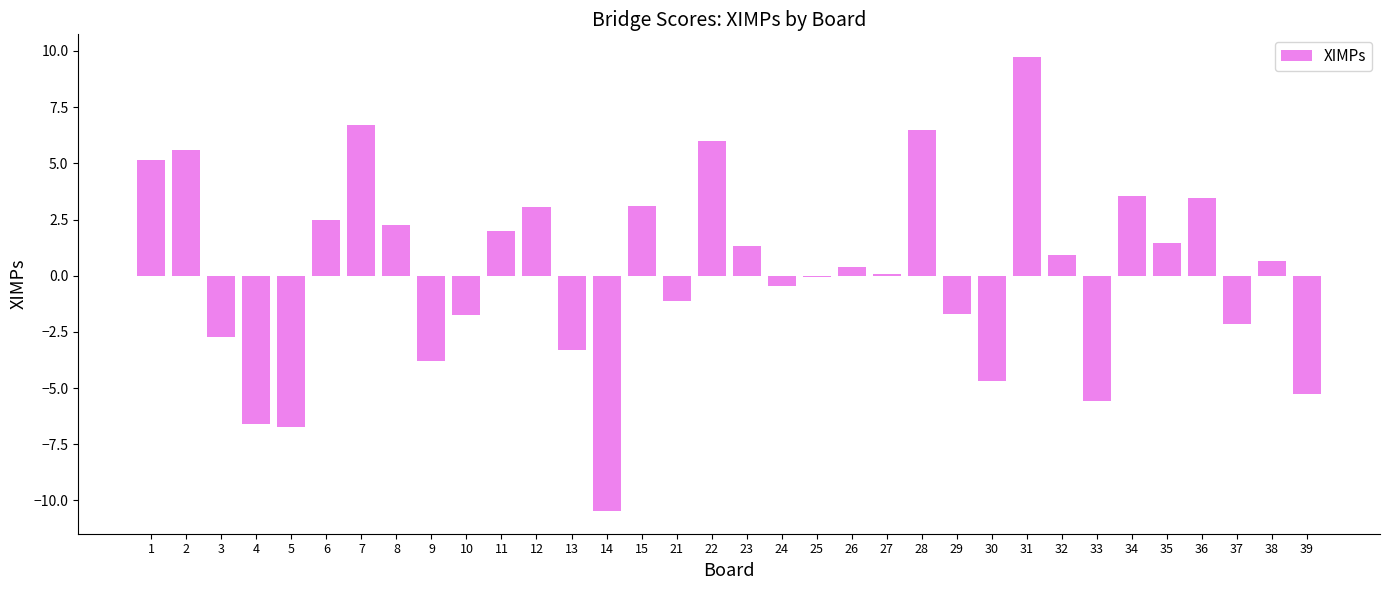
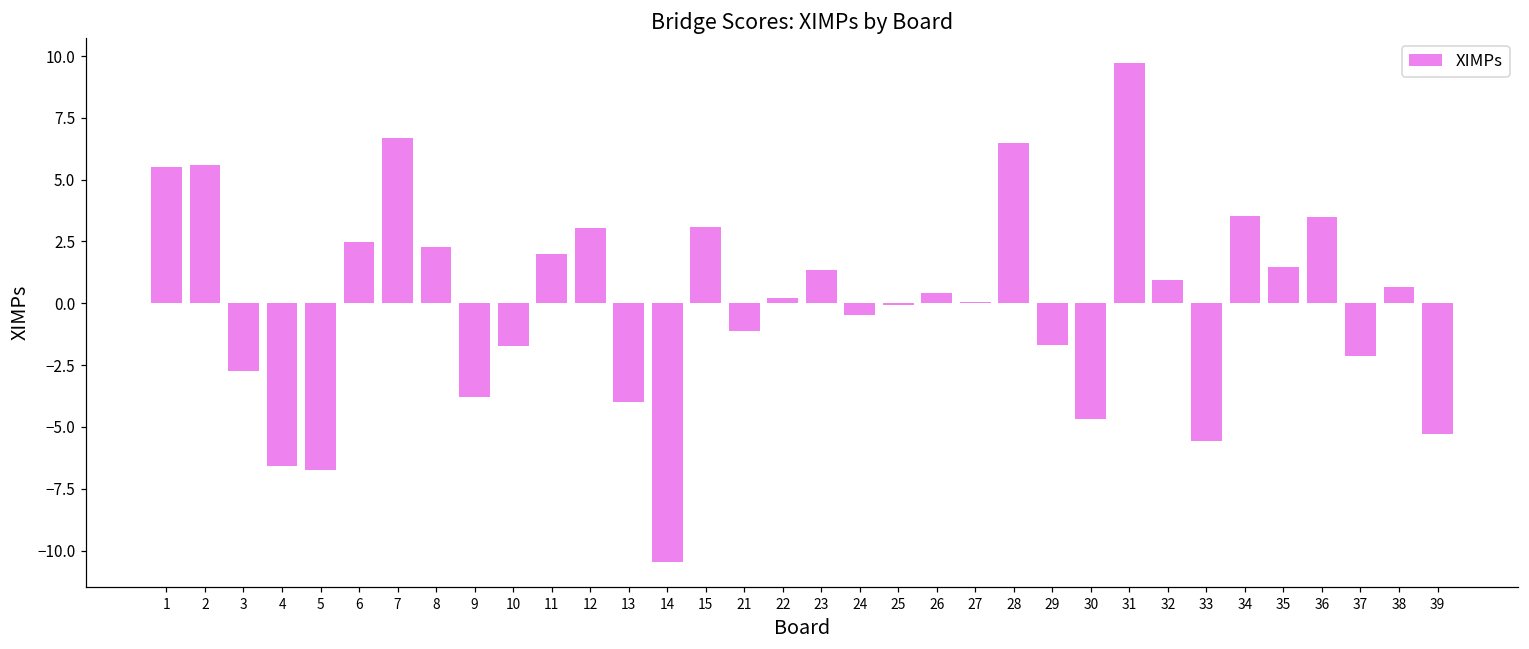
1: 5.1 -> 5.5
13: -3.3 -> -4.0
22: 6.0 -> 0.2
